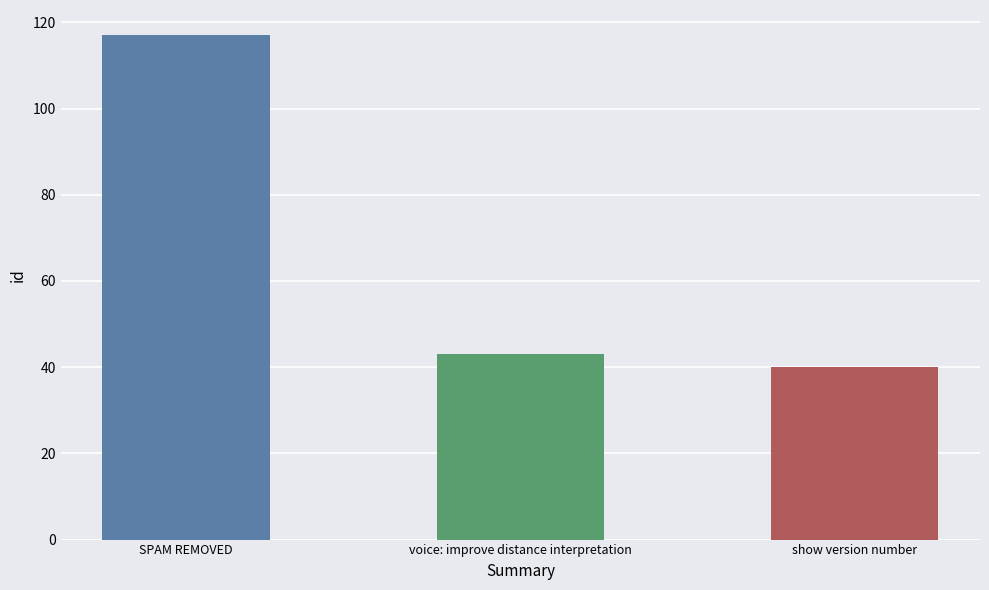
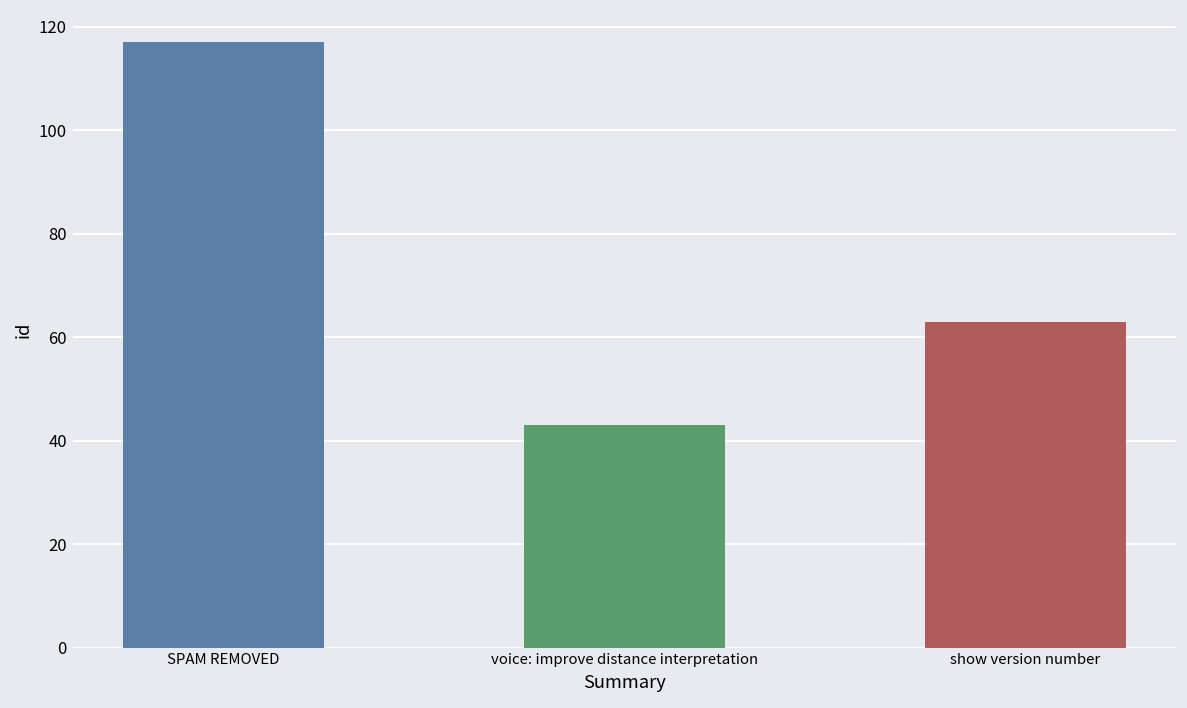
show version number: 40 -> 63
